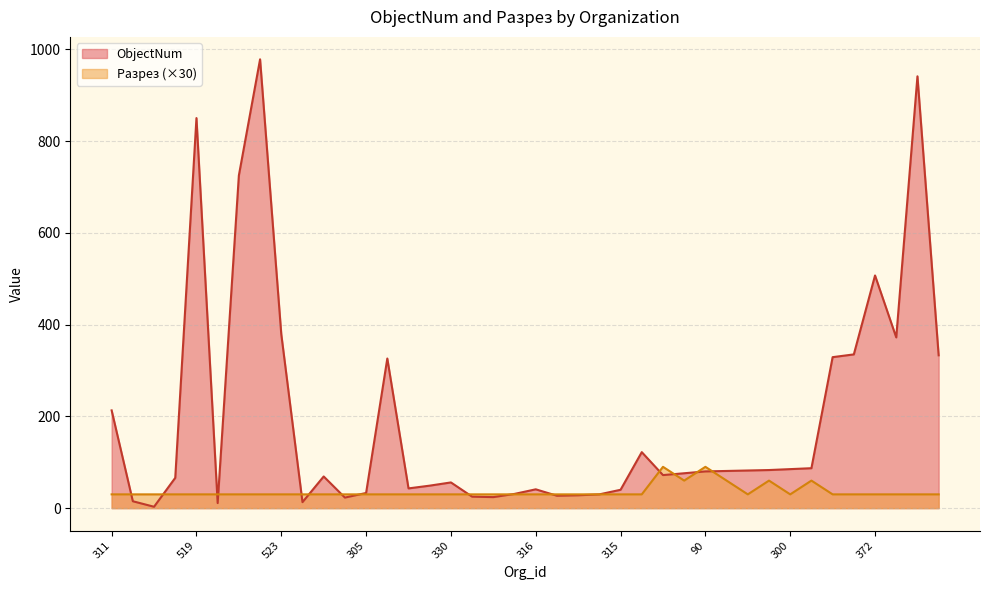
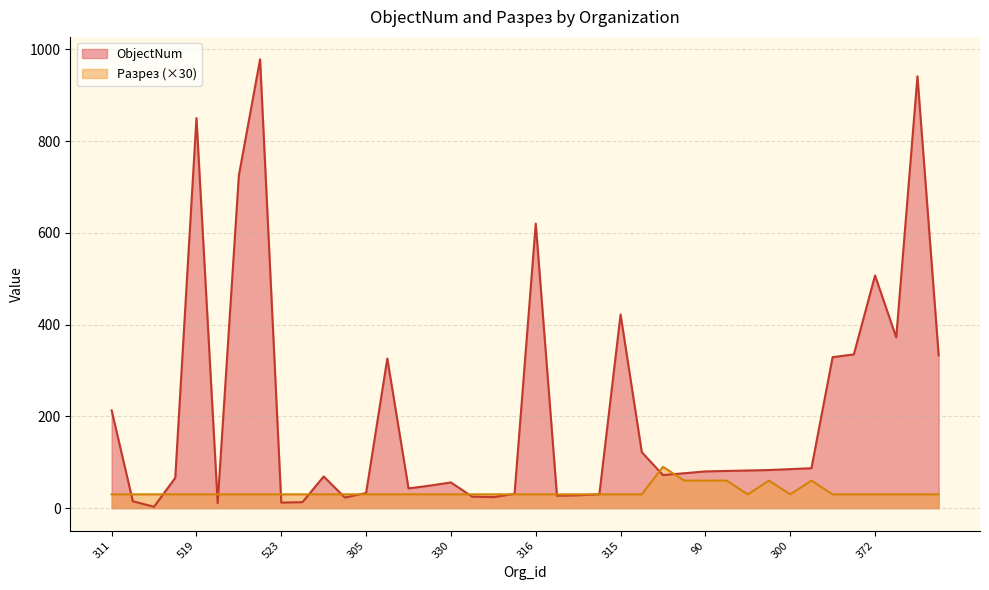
ObjectNum, 523: 380 -> 10
ObjectNum, 316: 40 -> 620
ObjectNum, 315: 40 -> 420
Разрез (×30), 90: 90 -> 60
